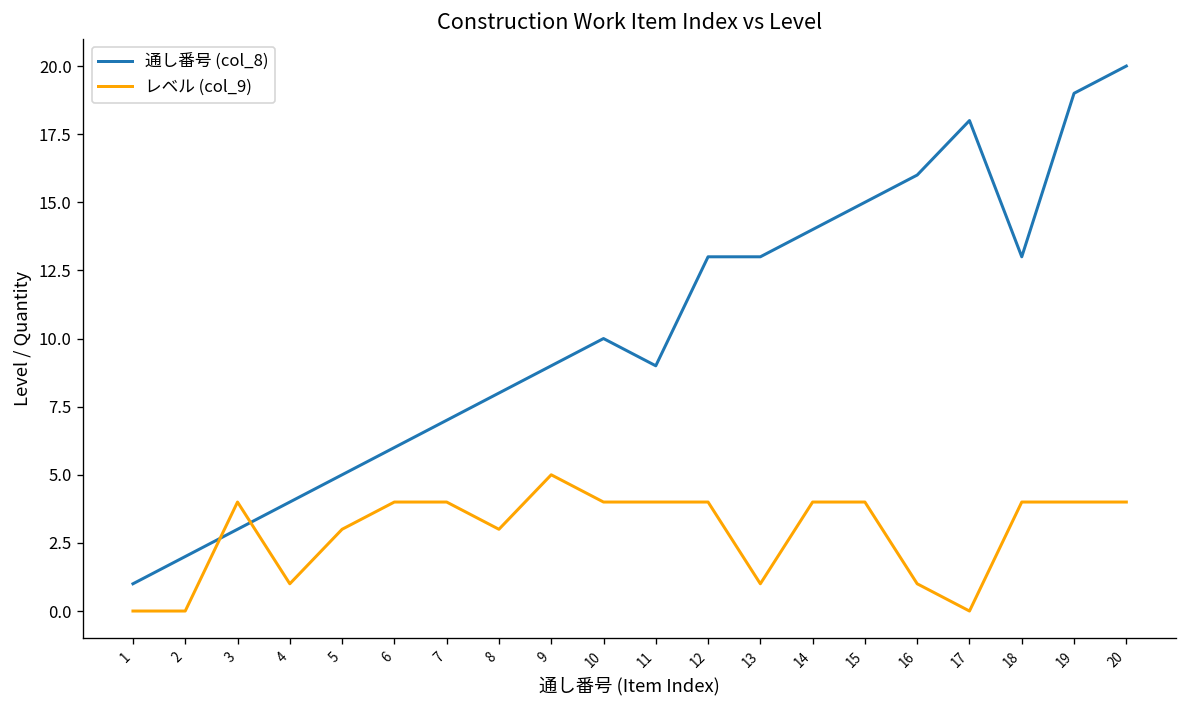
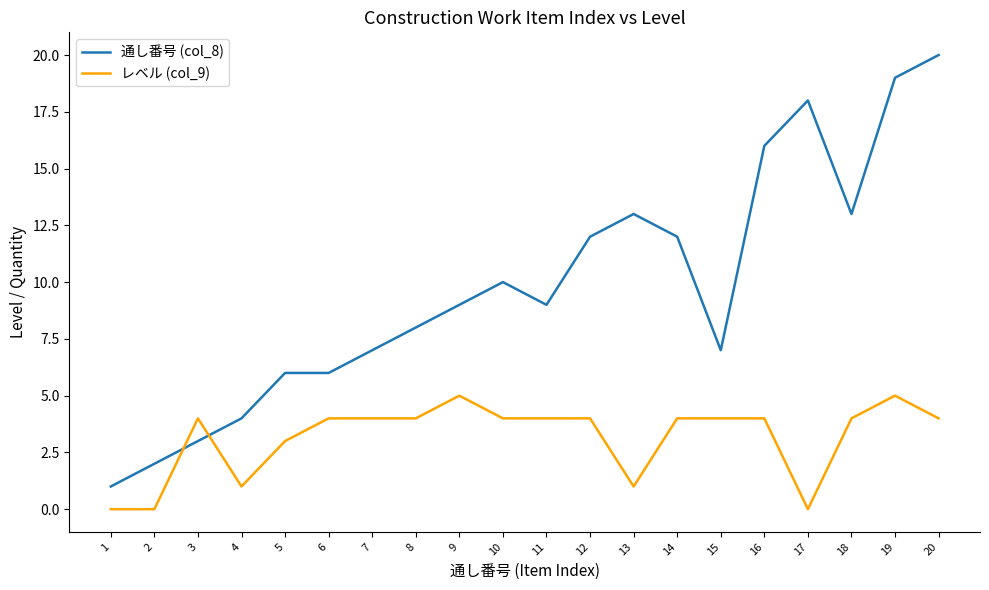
通し番号 (col_8), 5: 5 -> 6
レベル (col_9), 8: 3 -> 4
通し番号 (col_8), 12: 13 -> 12
通し番号 (col_8), 14: 14 -> 12
通し番号 (col_8), 15: 15 -> 7
レベル (col_9), 16: 1 -> 4
レベル (col_9), 19: 4 -> 5
